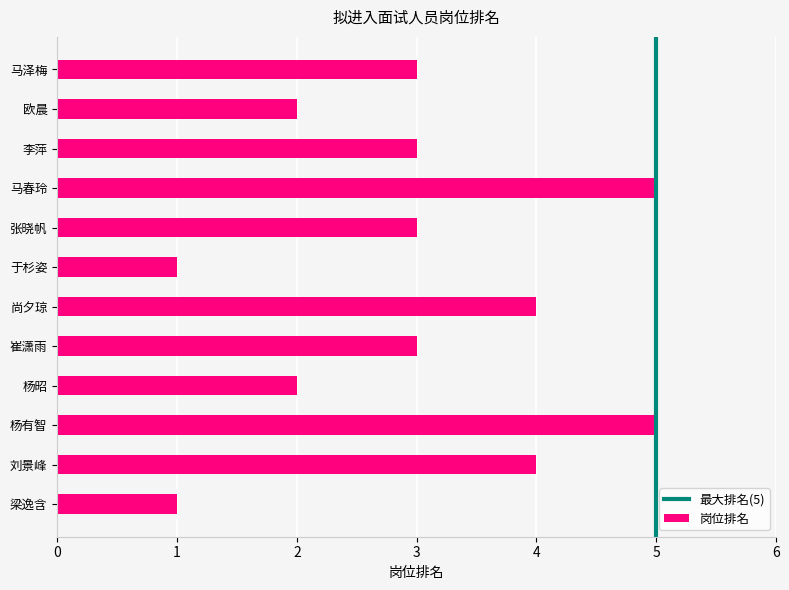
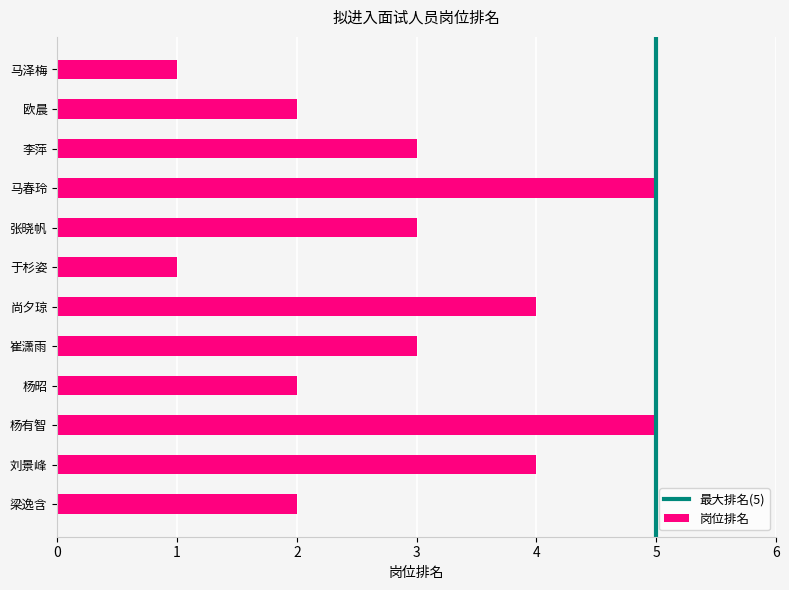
马泽梅: 3 -> 1
梁逸含: 1 -> 2
